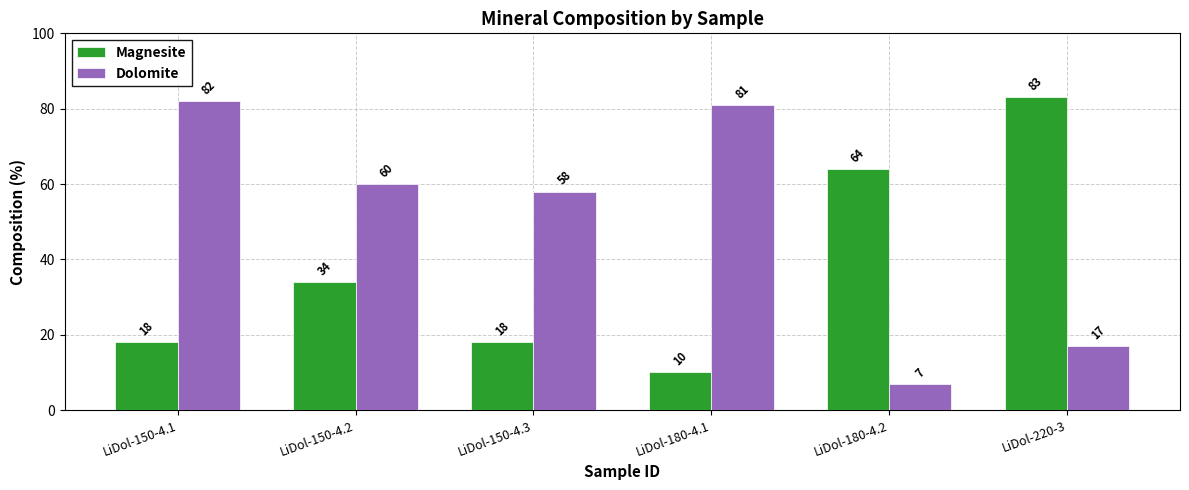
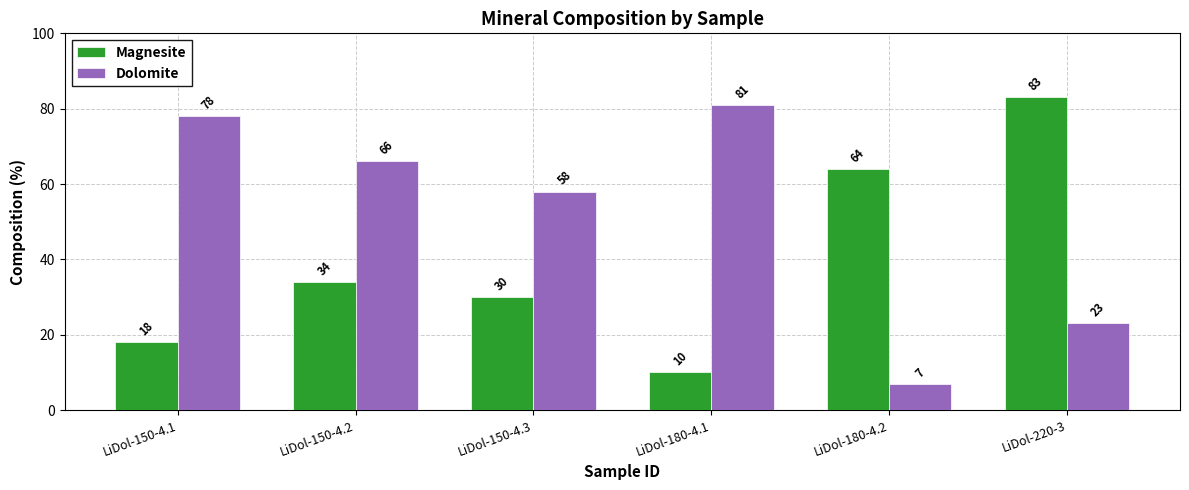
Dolomite, LiDol-150-4.1: 82 -> 78
Dolomite, LiDol-150-4.2: 60 -> 66
Magnesite, LiDol-150-4.3: 18 -> 30
Dolomite, LiDol-220-3: 17 -> 23
